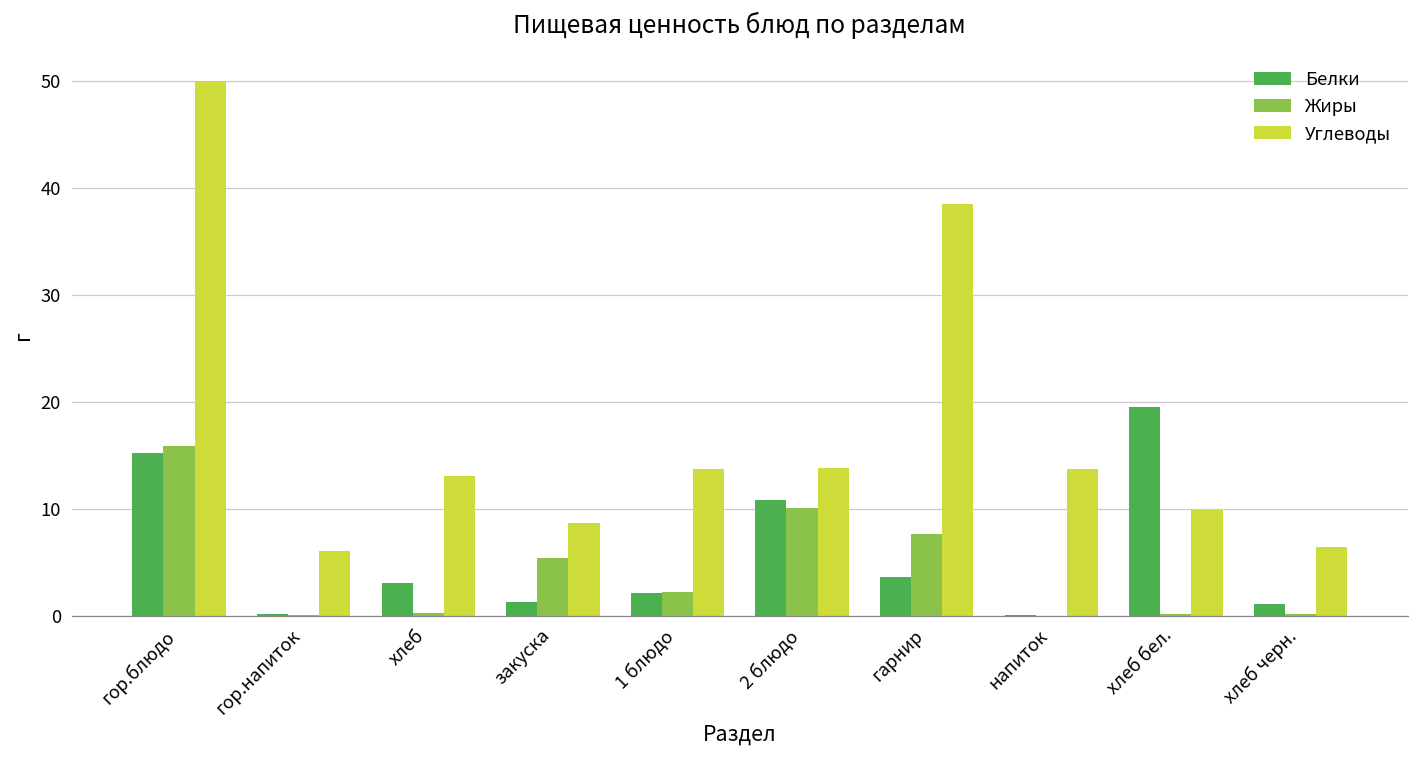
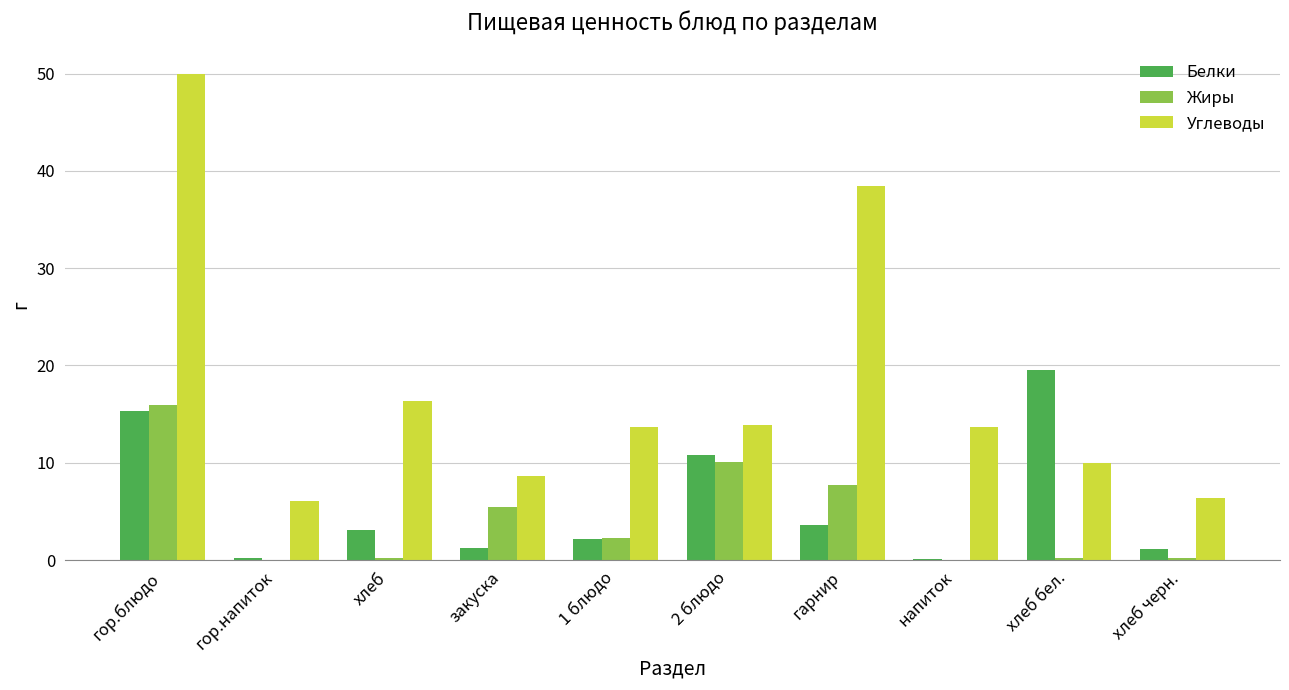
Углеводы, хлеб: 13 -> 16
